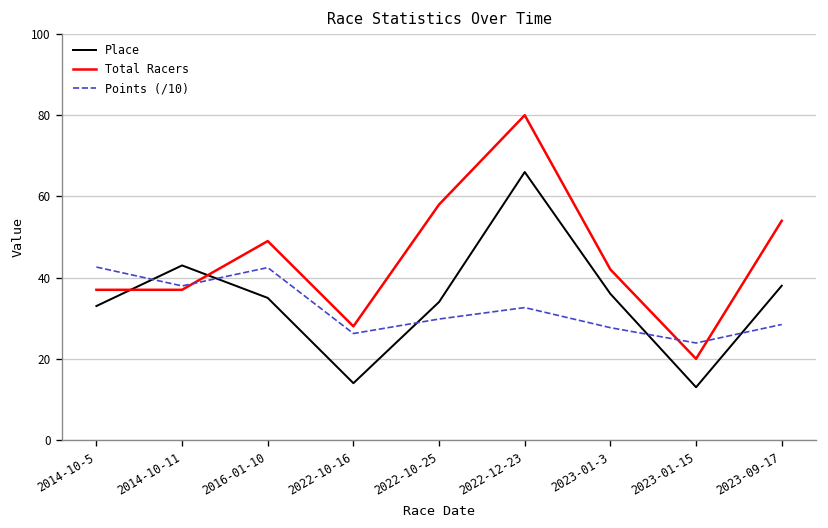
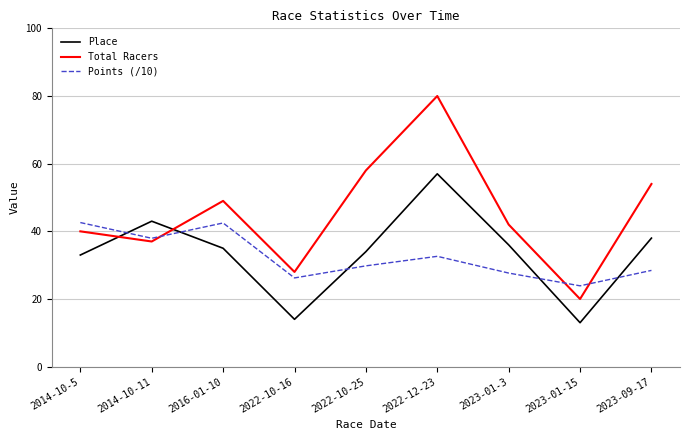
Total Racers, 2014-10-5: 37 -> 40
Place, 2022-12-23: 66 -> 57
